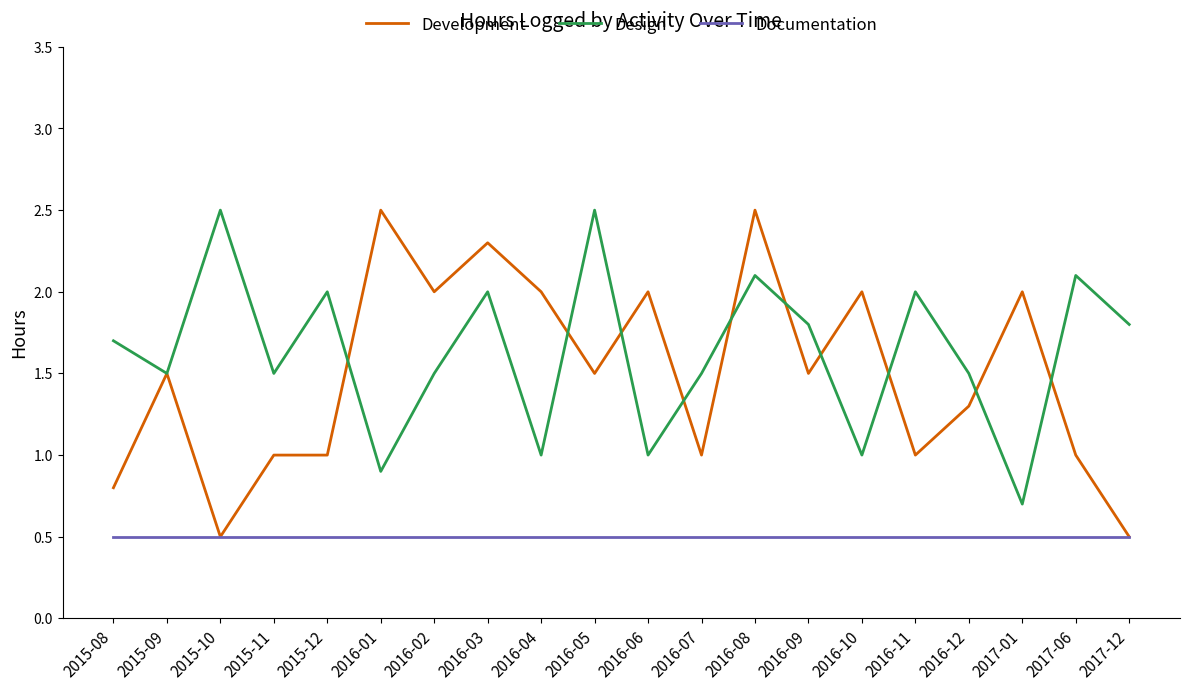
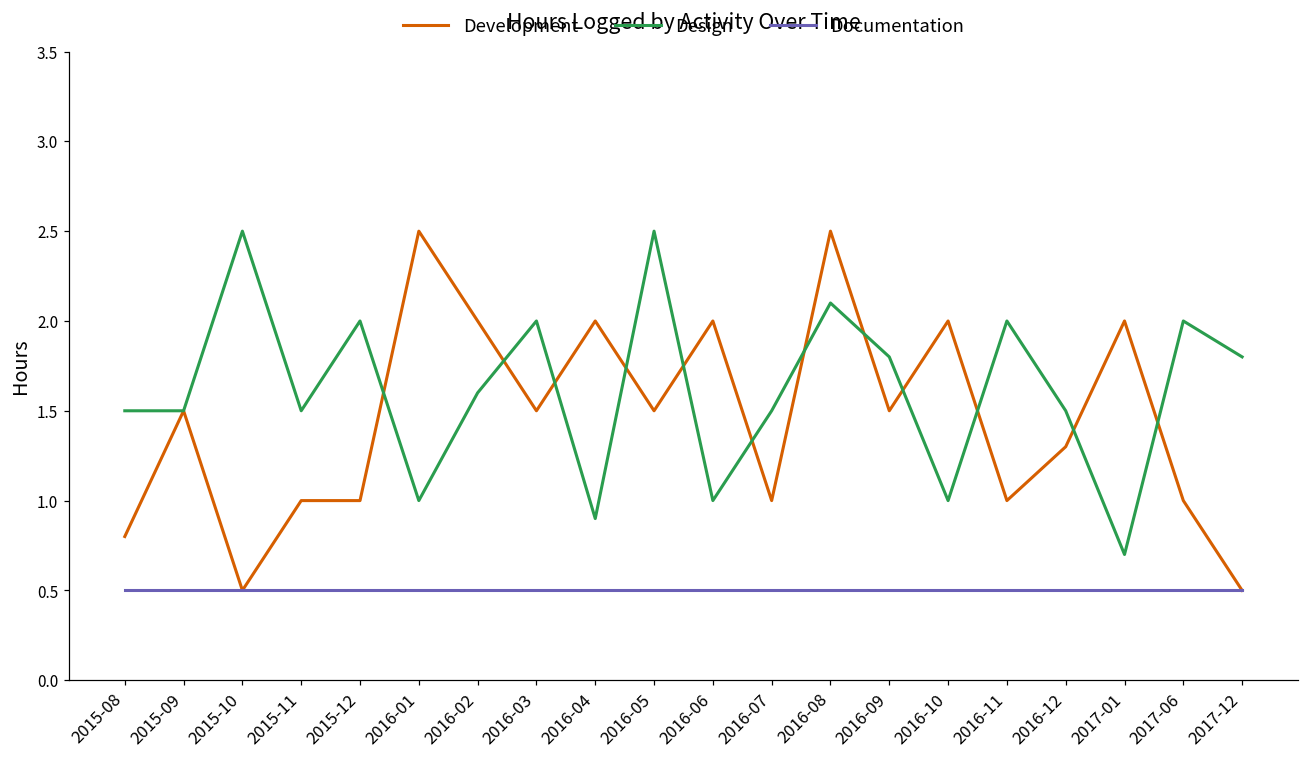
Design, 2015-08: 1.7 -> 1.5
Design, 2016-01: 0.9 -> 1.0
Design, 2016-02: 1.5 -> 1.6
Development, 2016-03: 2.3 -> 1.5
Design, 2016-04: 1.0 -> 0.9
Design, 2017-06: 2.1 -> 2.0
